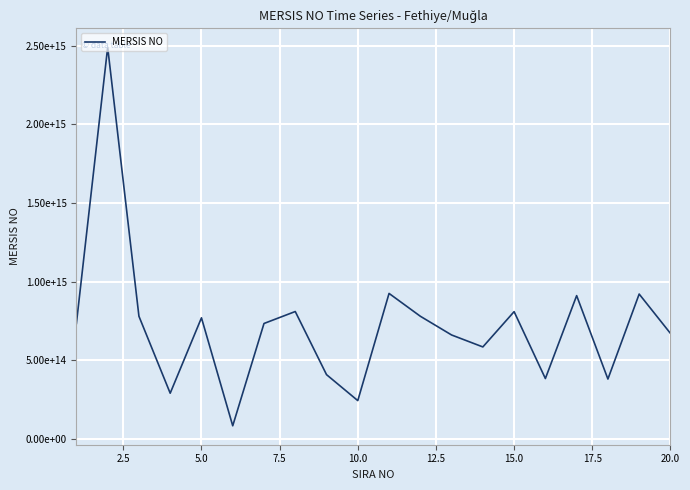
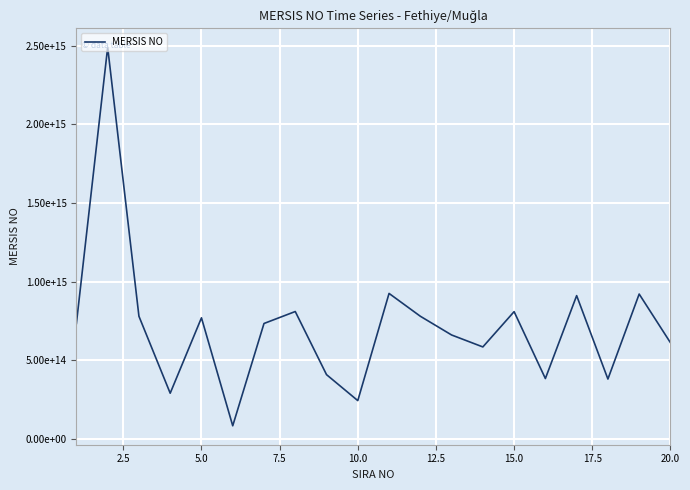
20.0: 670000000000000 -> 610000000000000
